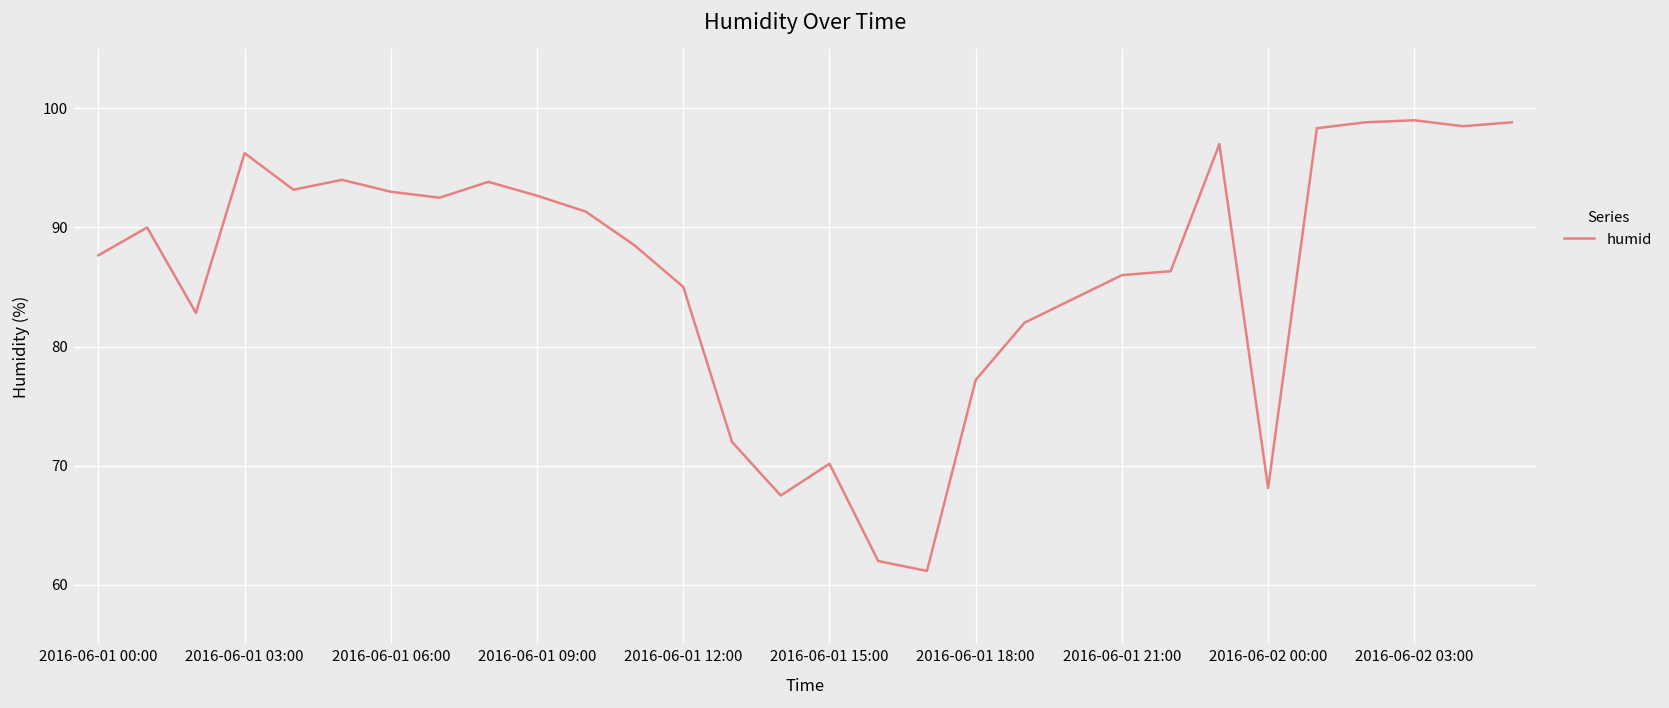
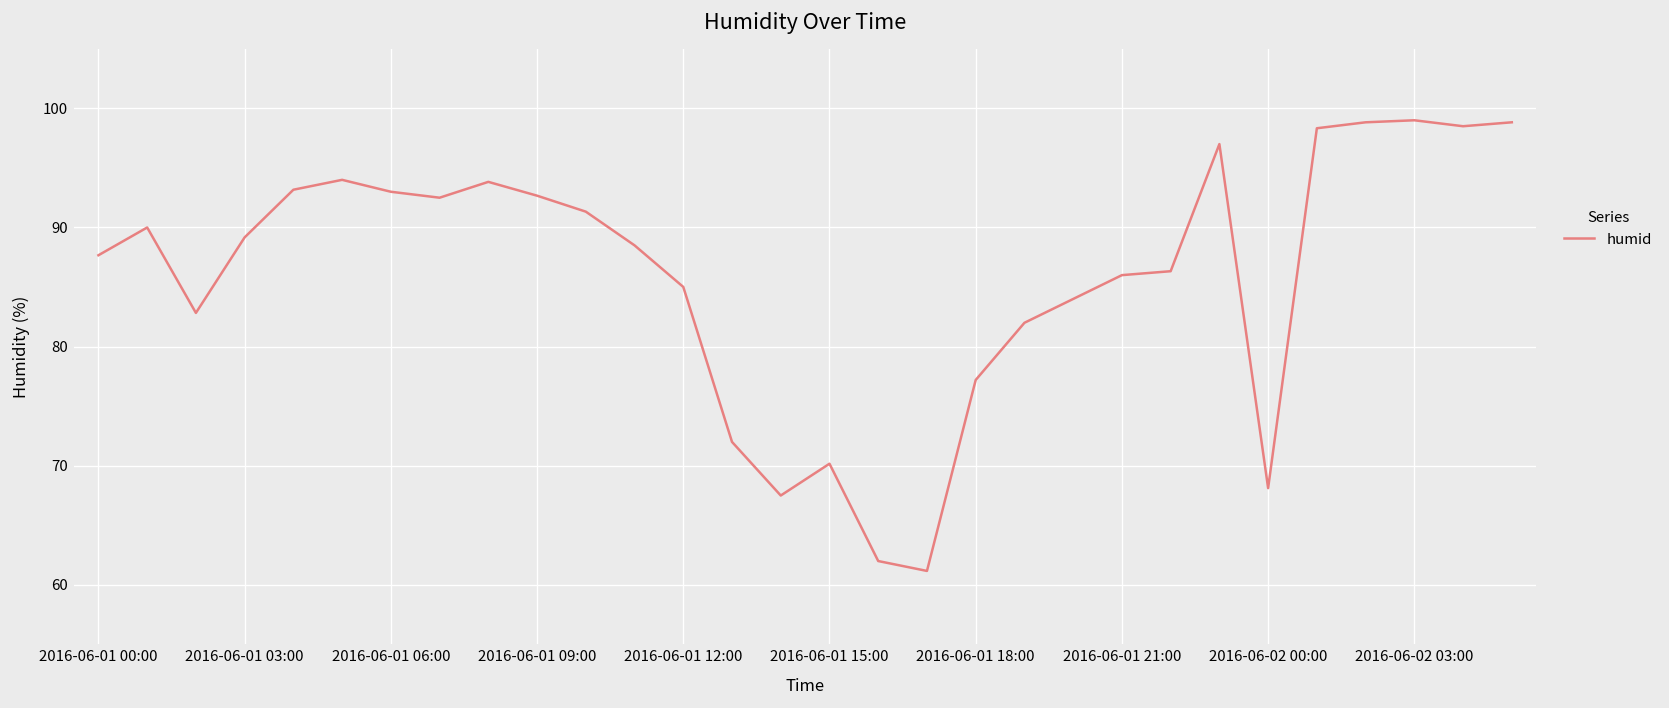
2016-06-01 03:00: 96 -> 89
